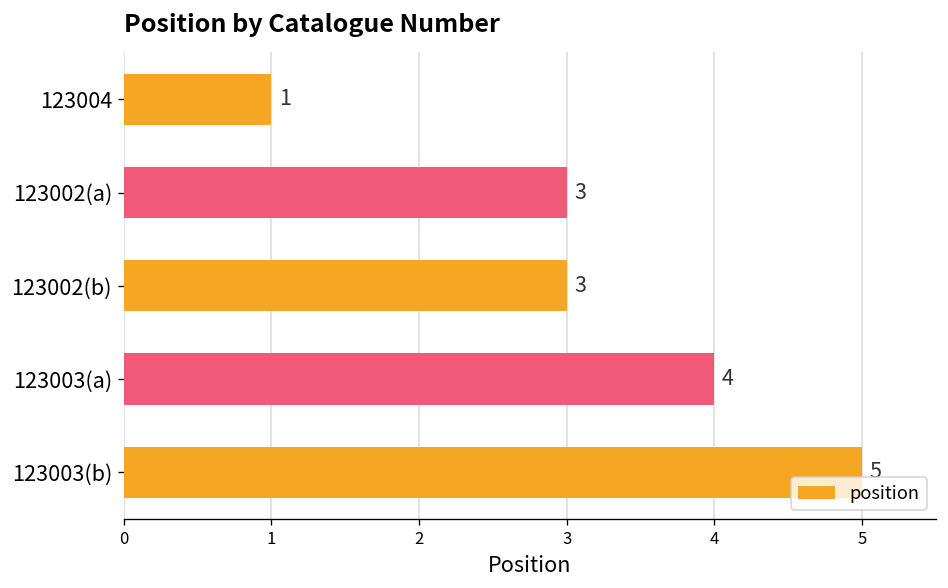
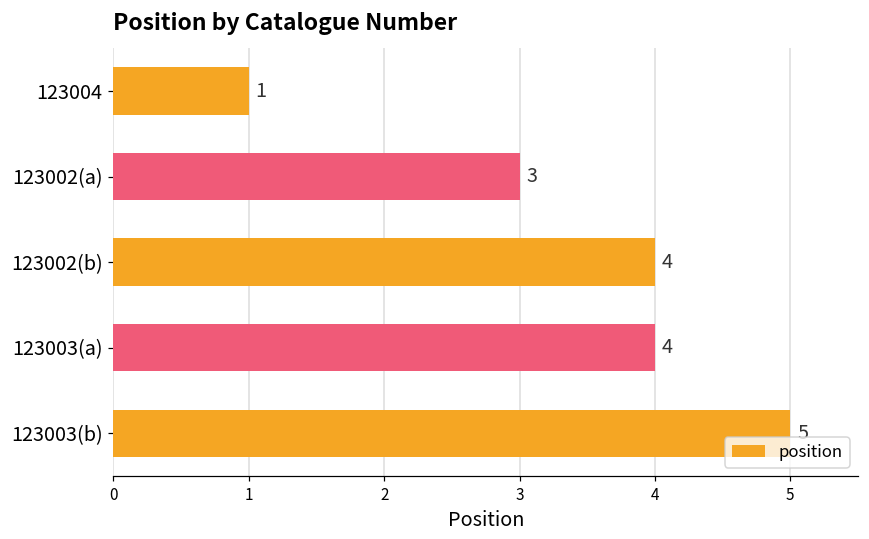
123002(b): 3 -> 4
